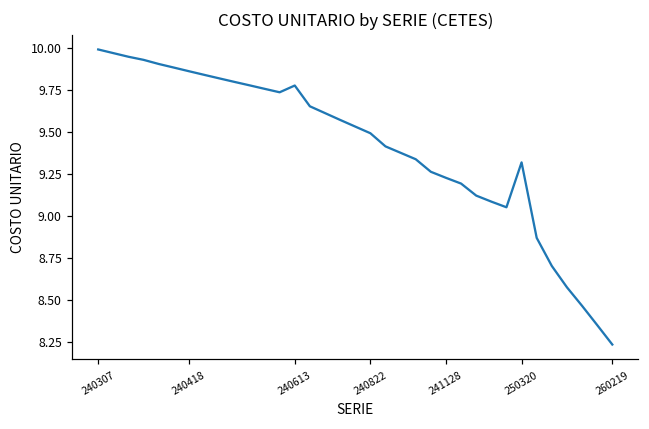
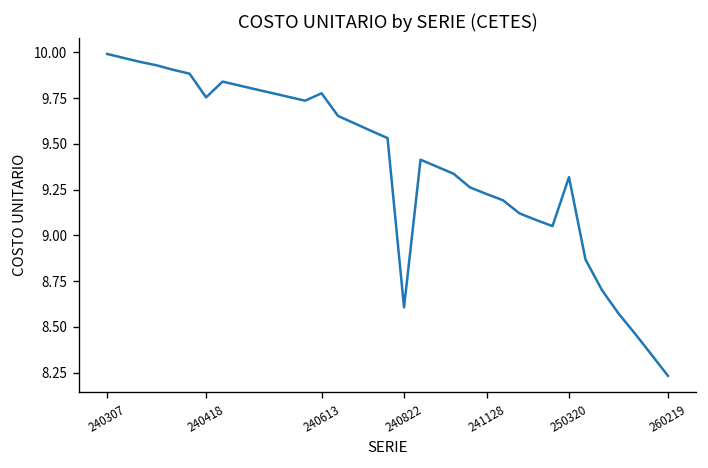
240418: 9.86 -> 9.75
240822: 9.49 -> 8.61
